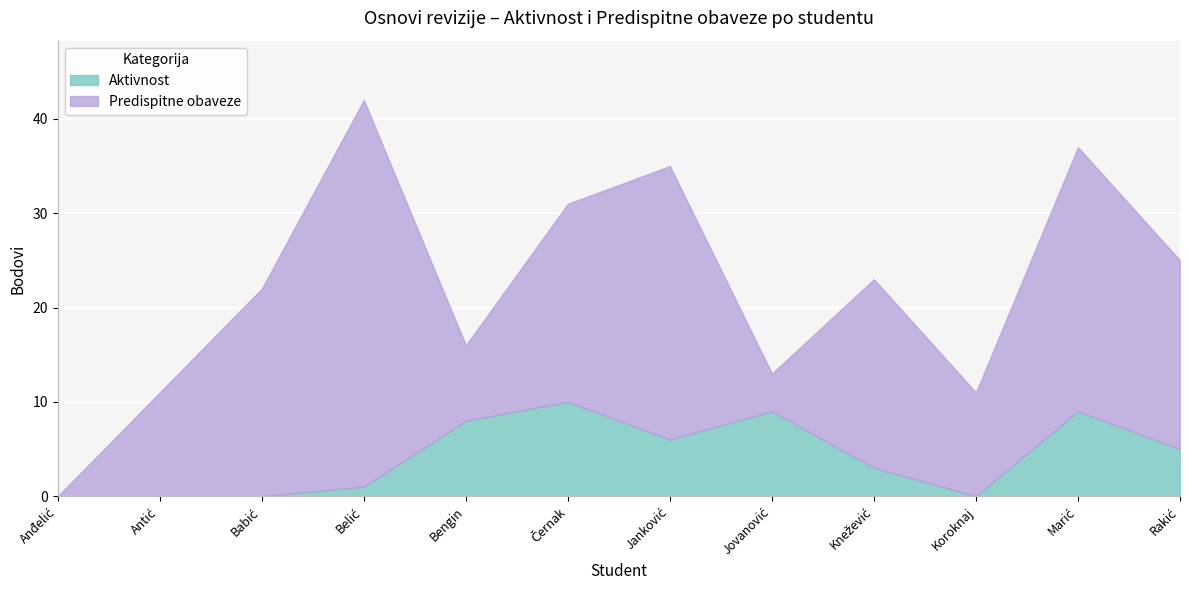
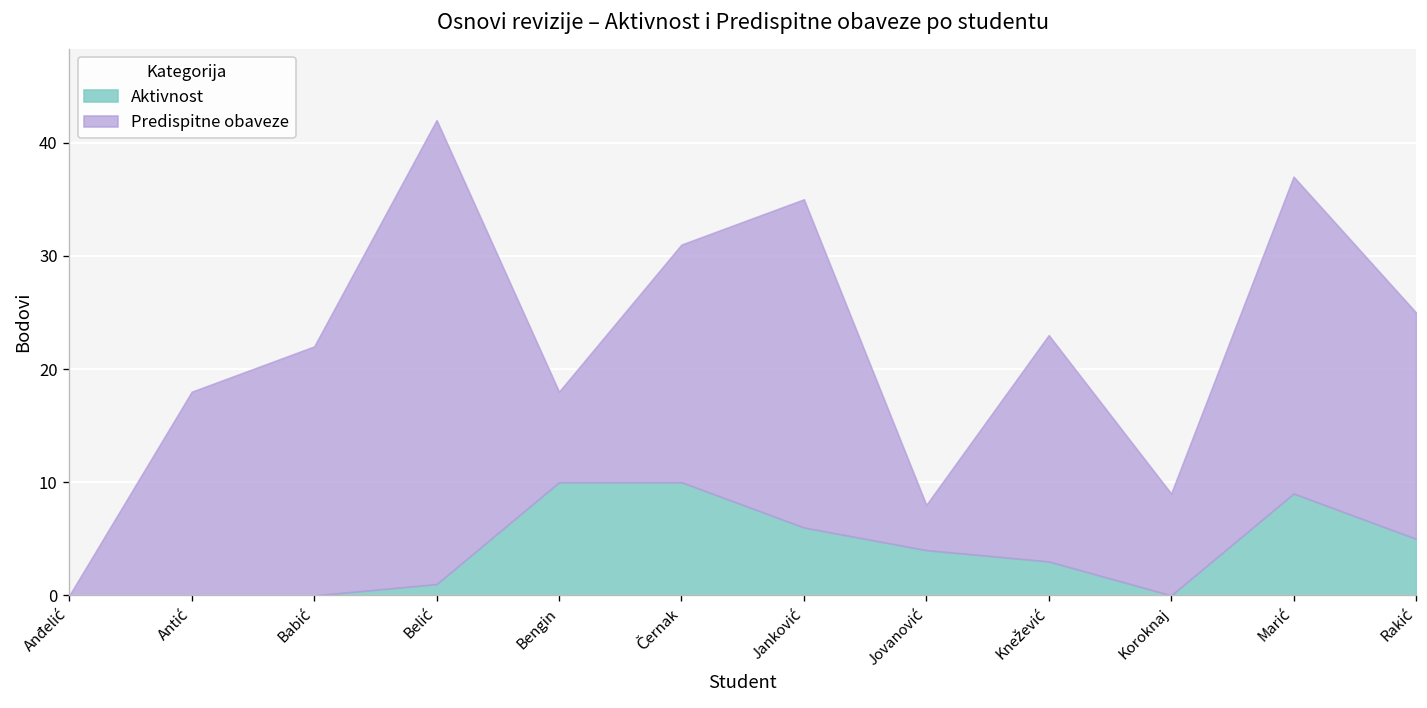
Predispitne obaveze, Antić: 11 -> 18
Aktivnost, Bengin: 8 -> 10
Aktivnost, Jovanović: 9 -> 4
Predispitne obaveze, Koroknaj: 11 -> 9
